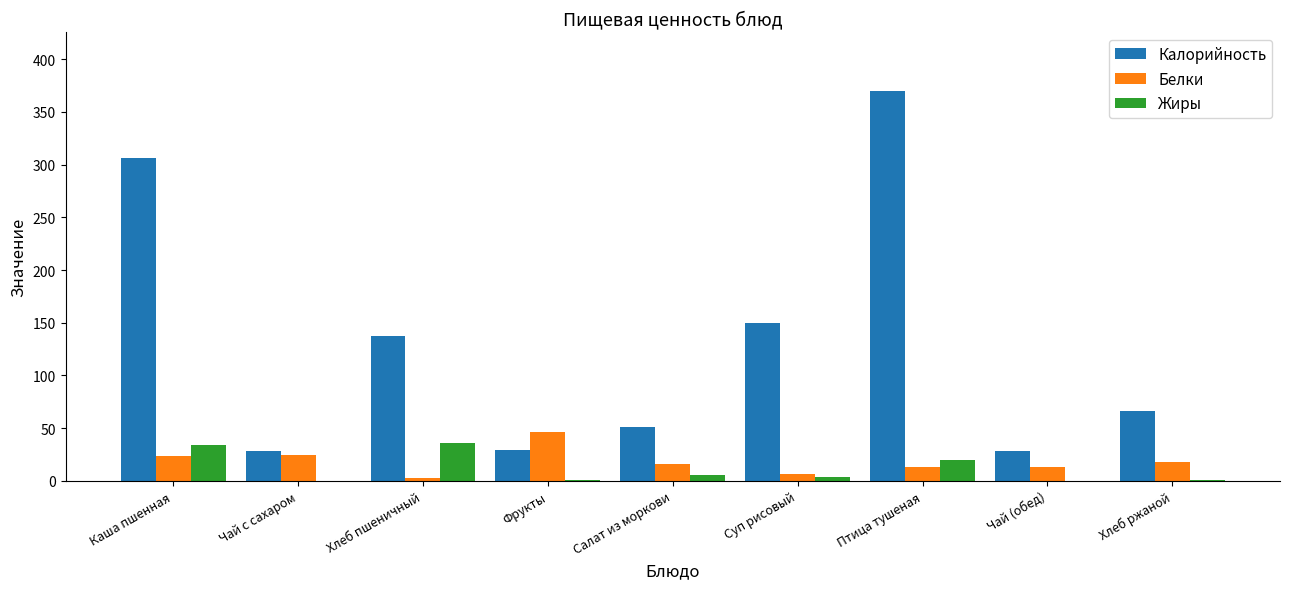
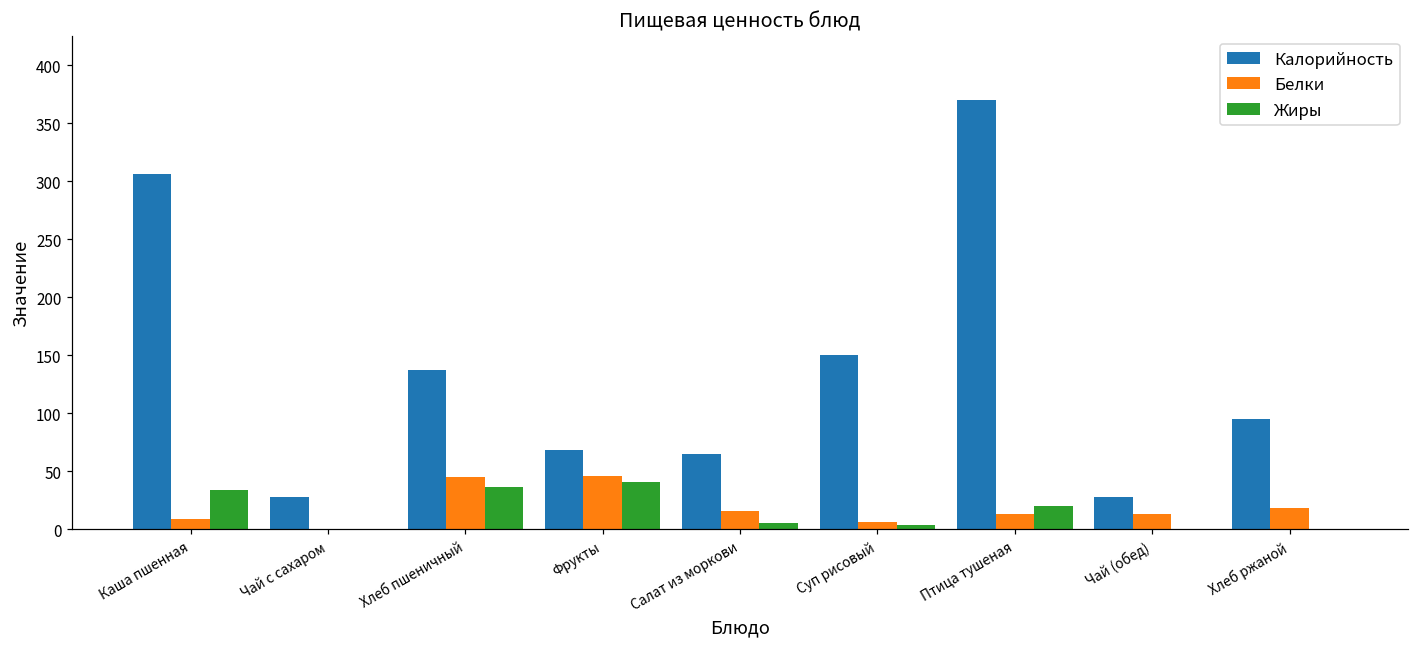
Белки, Каша пшенная: 23 -> 9
Белки, Чай с сахаром: 25 -> 0
Белки, Хлеб пшеничный: 2 -> 45
Калорийность, Фрукты: 30 -> 69
Жиры, Фрукты: 1 -> 40
Калорийность, Салат из моркови: 51 -> 65
Калорийность, Хлеб ржаной: 66 -> 95
